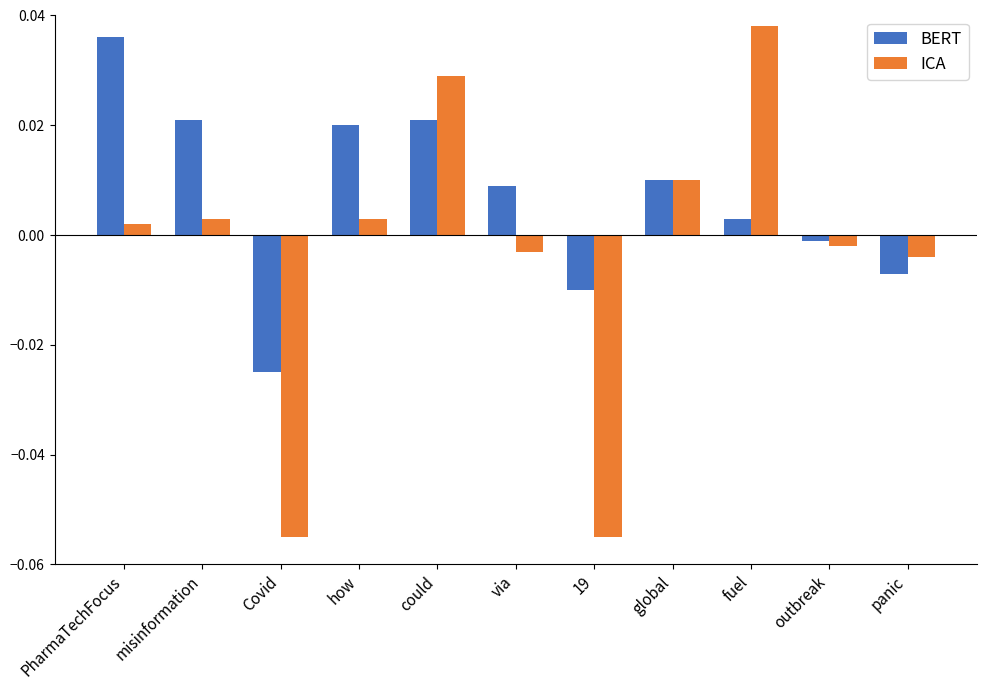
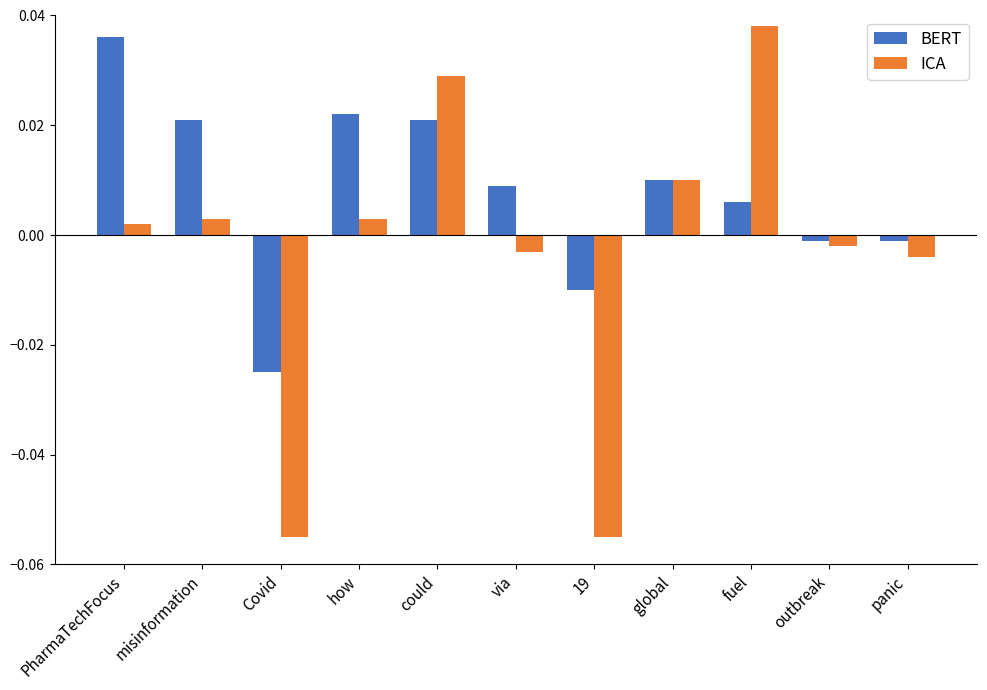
BERT, how: 0.020 -> 0.022
BERT, fuel: 0.003 -> 0.006
BERT, panic: -0.007 -> -0.001
